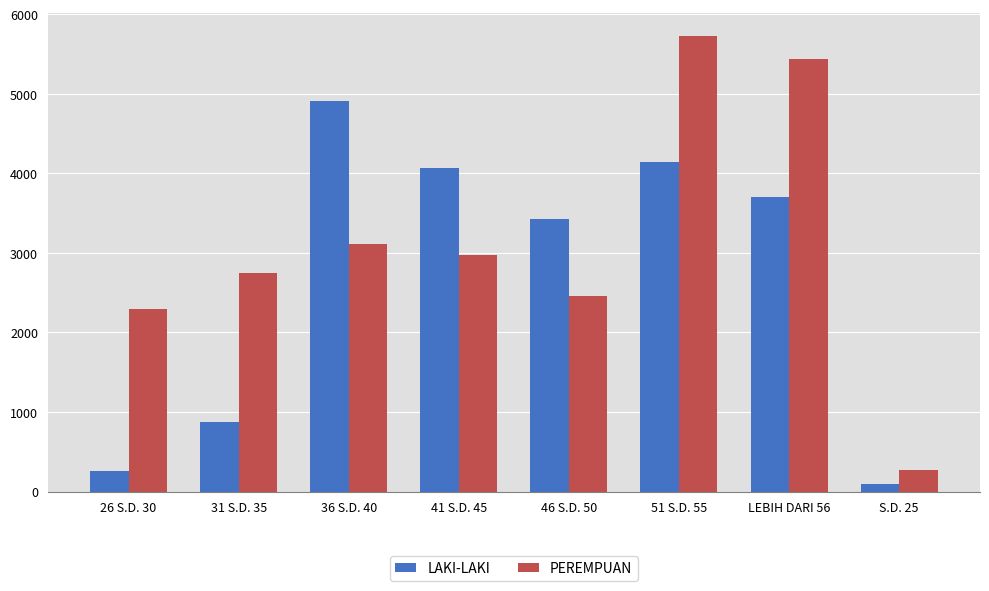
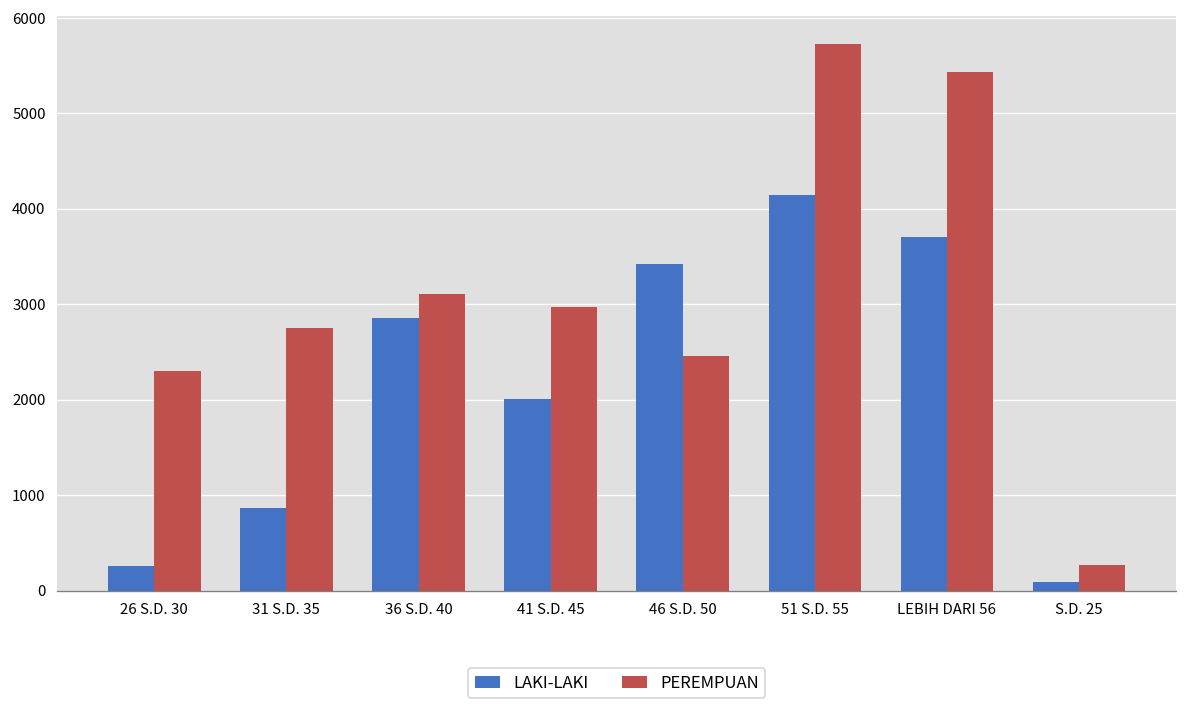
LAKI-LAKI, 36 S.D. 40: 4900 -> 2900
LAKI-LAKI, 41 S.D. 45: 4100 -> 2000
